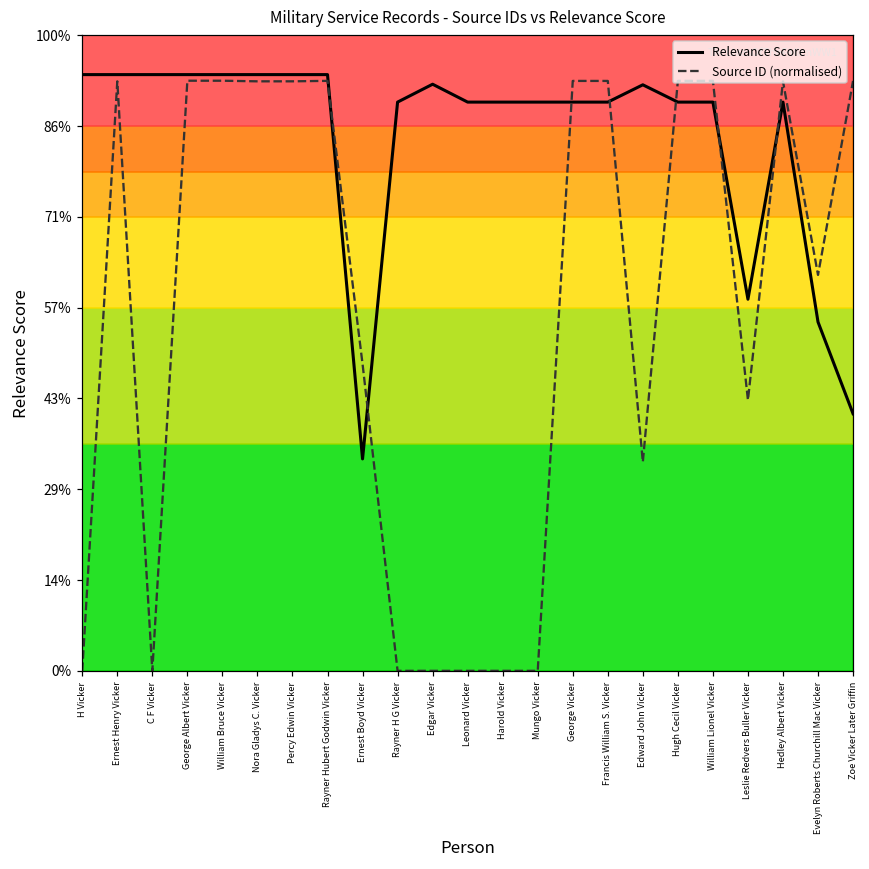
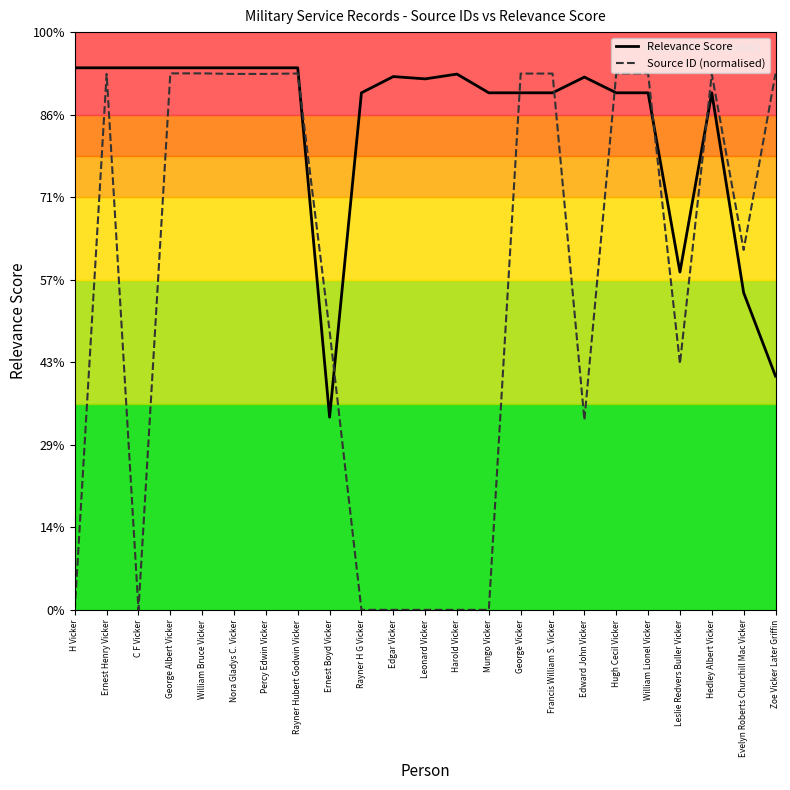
Relevance Score, Leonard Vicker: 89% -> 92%
Relevance Score, Harold Vicker: 89% -> 93%
